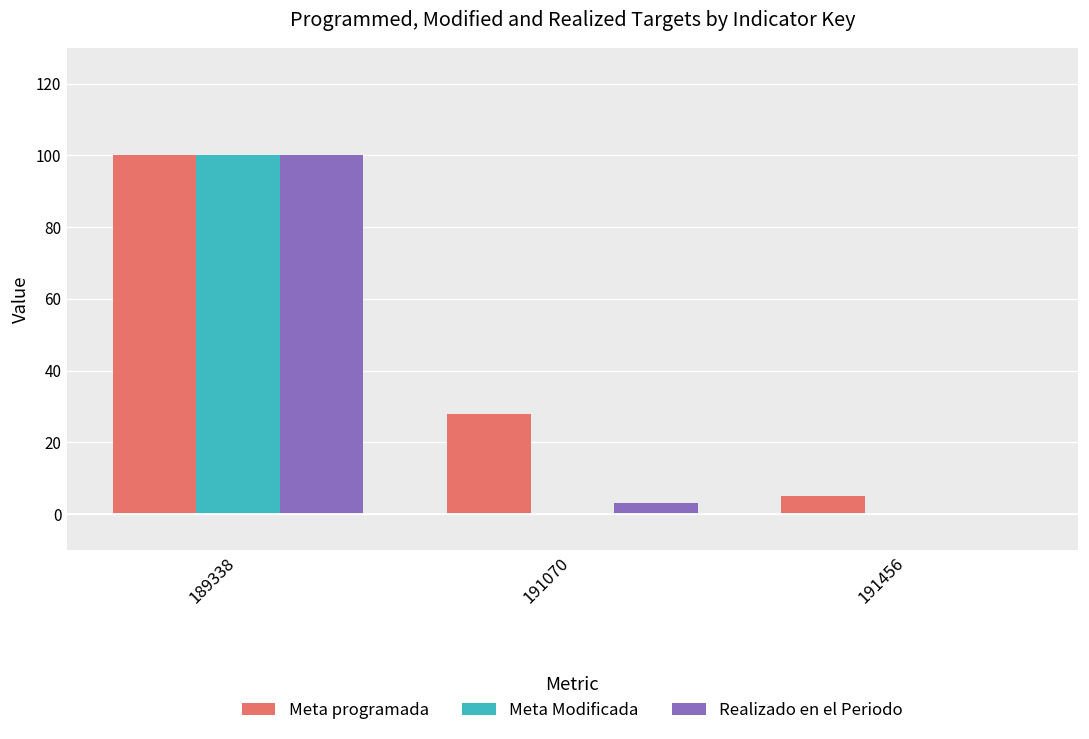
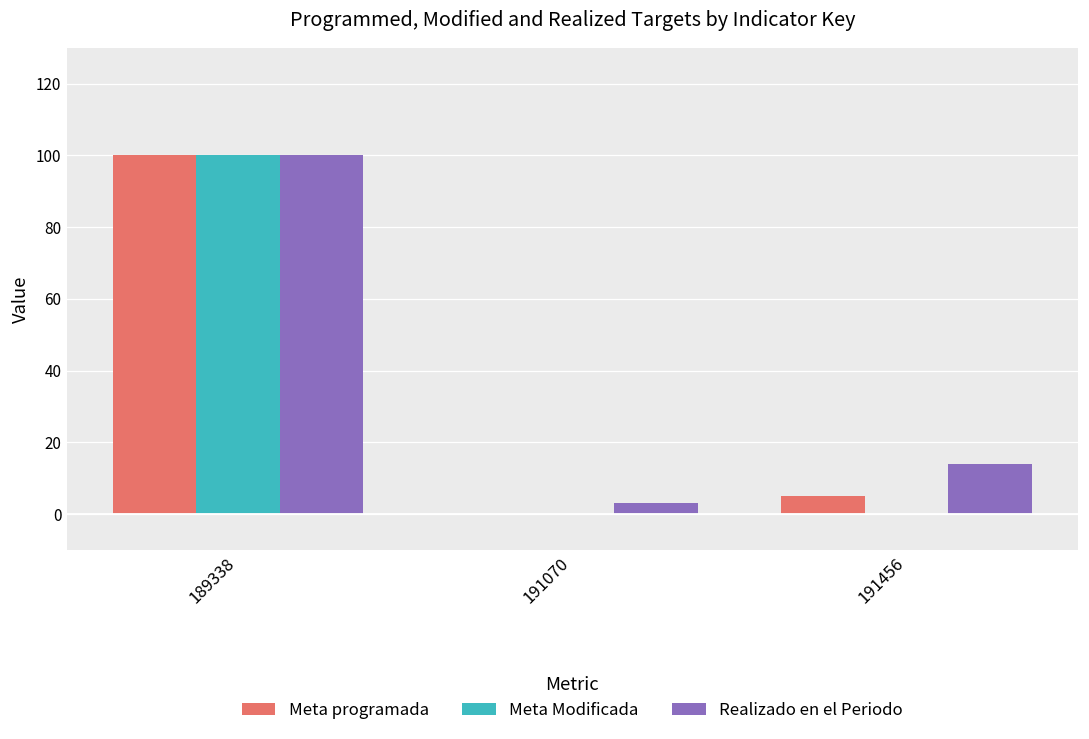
Meta programada, 191070: 28 -> 0
Realizado en el Periodo, 191456: 0 -> 14
